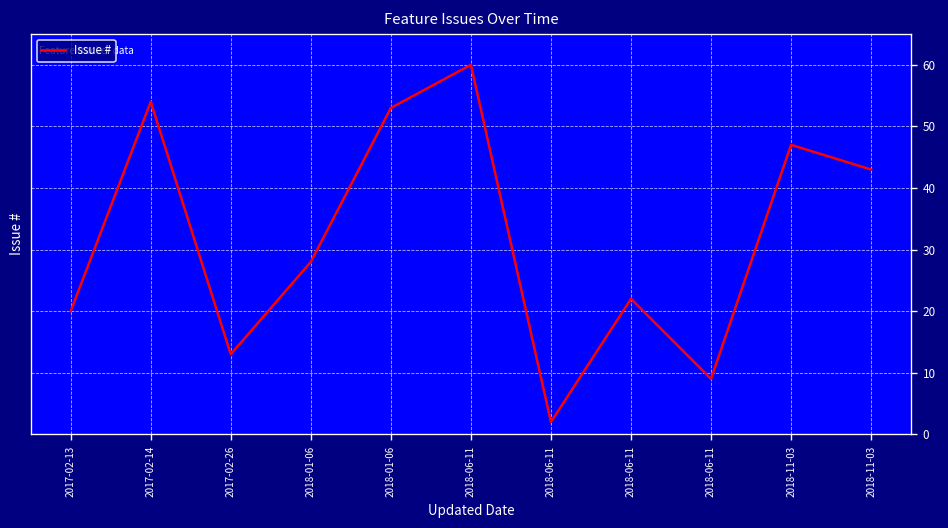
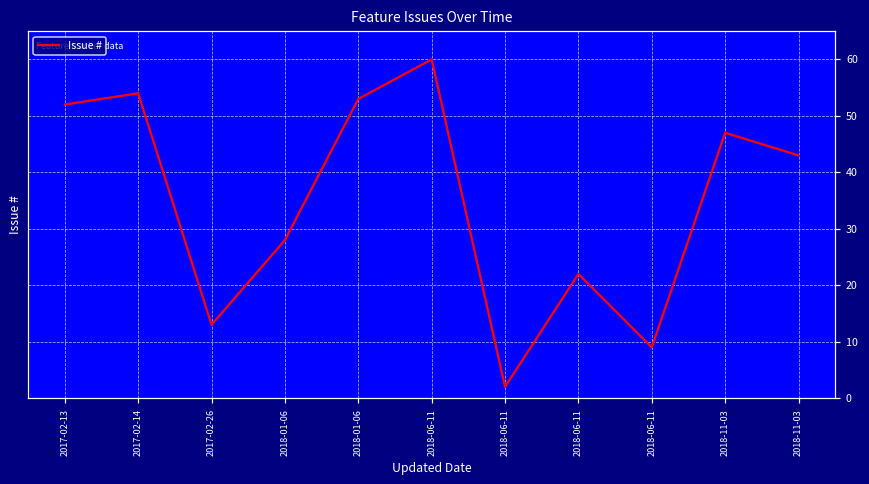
2017-02-13: 20 -> 52
